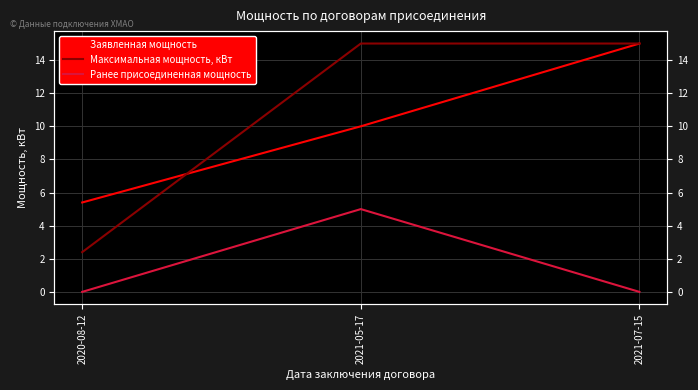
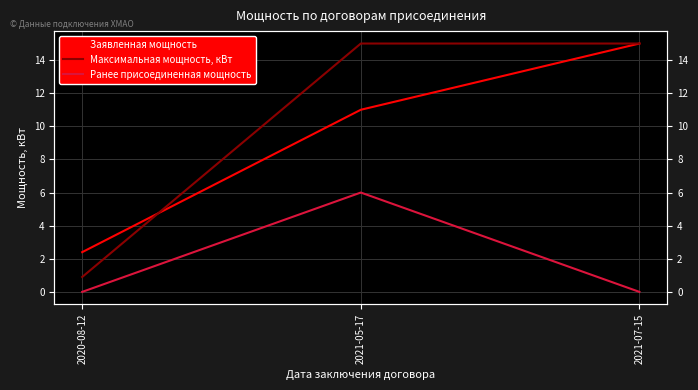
Заявленная мощность, 2020-08-12: 5.4 -> 2.4
Максимальная мощность, кВт, 2020-08-12: 2.4 -> 0.9
Заявленная мощность, 2021-05-17: 10 -> 11
Ранее присоединенная мощность, 2021-05-17: 5 -> 6
